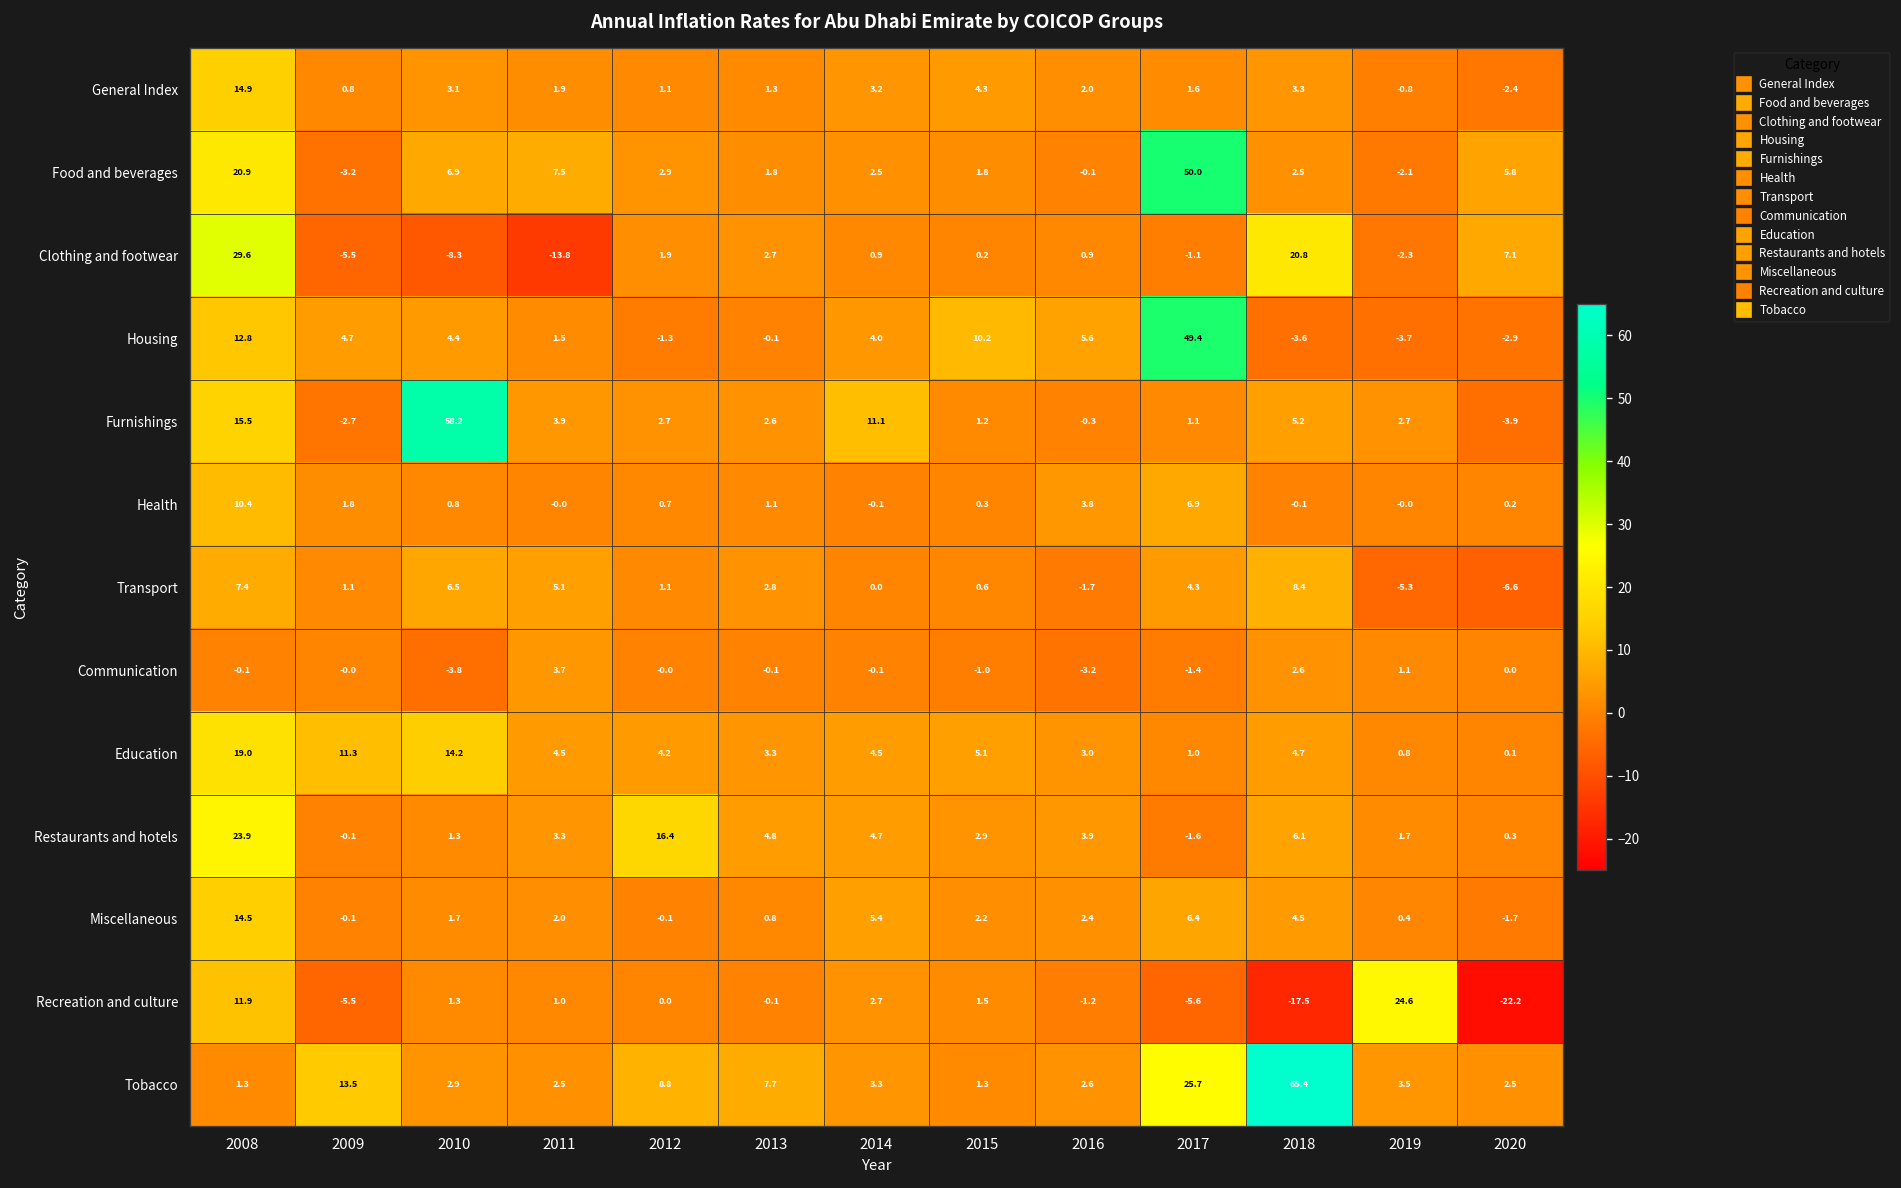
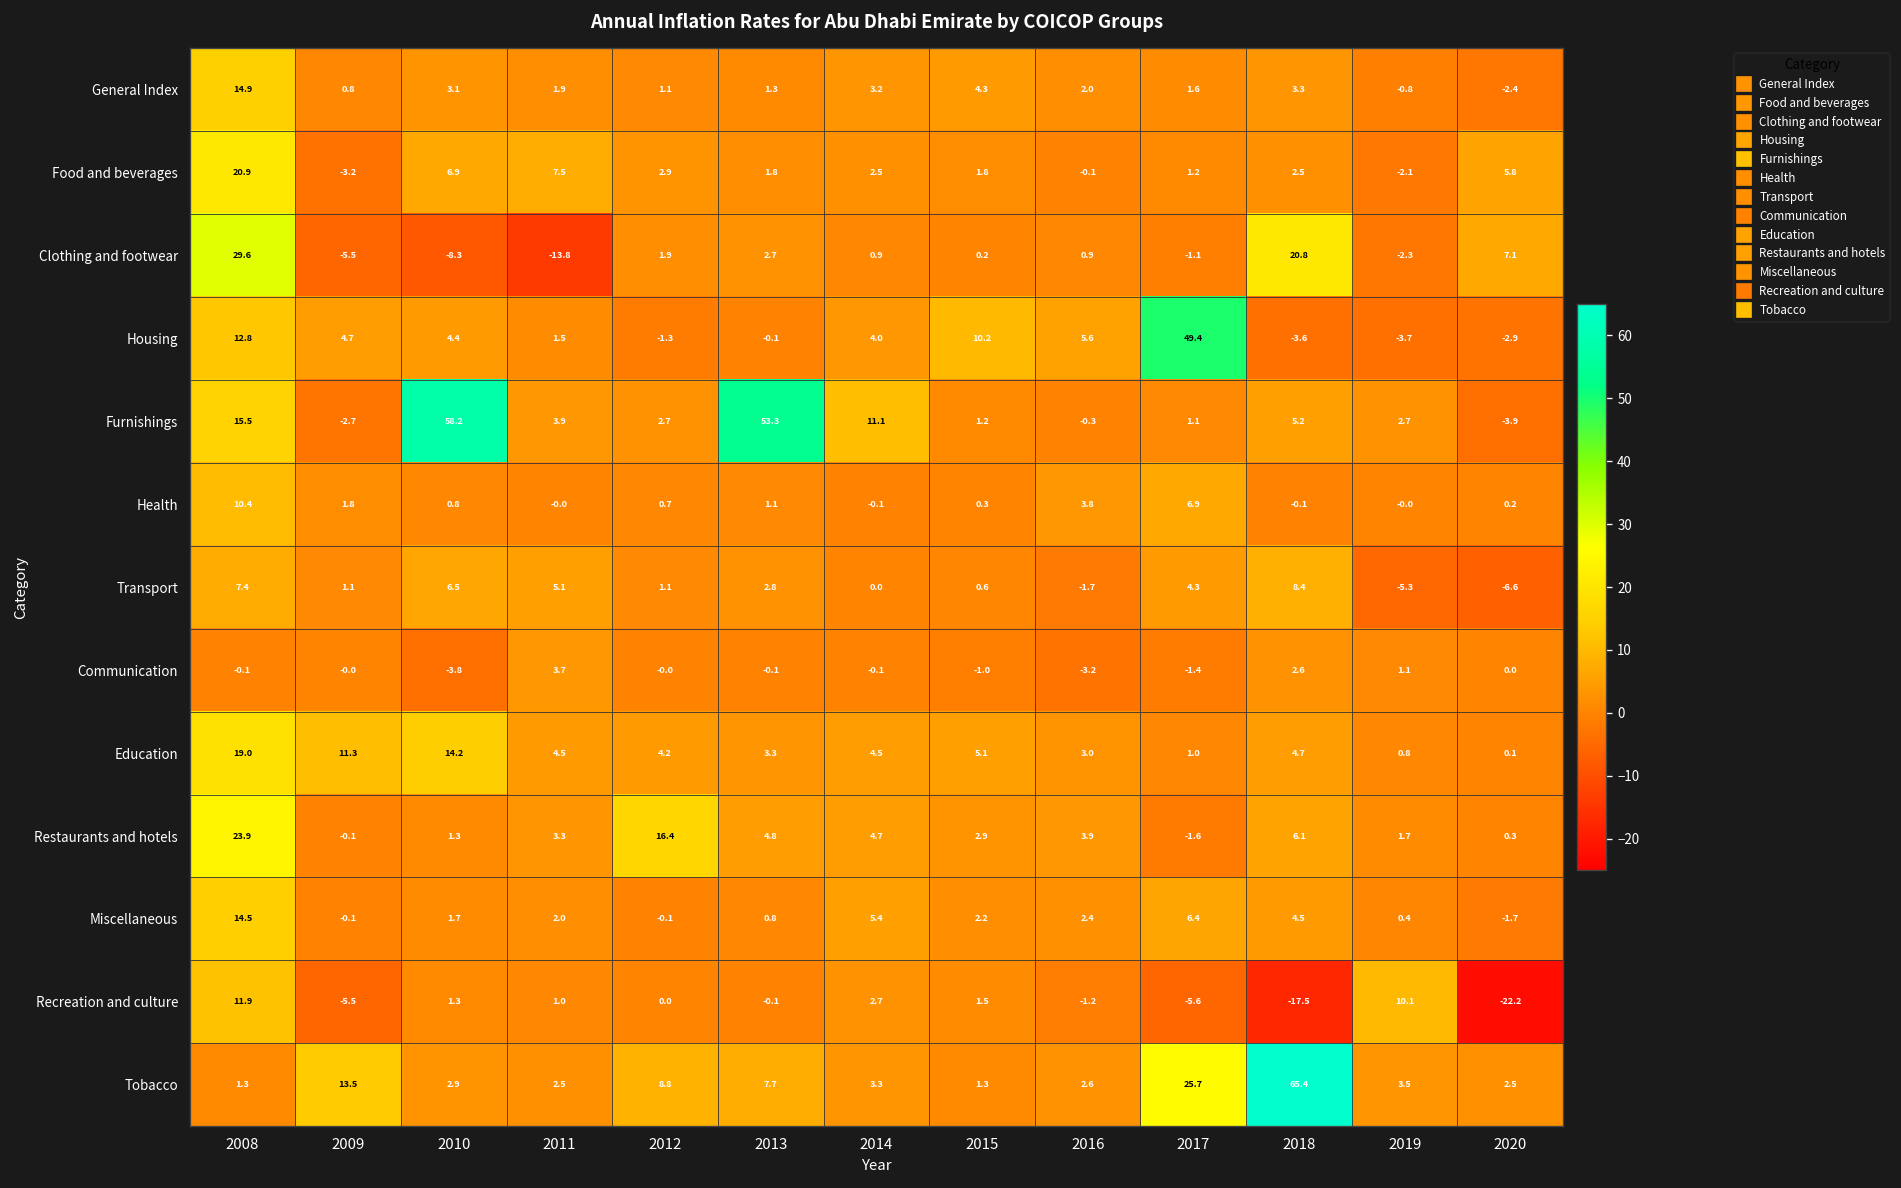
Food and beverages, 2017: 50.0 -> 1.2
Furnishings, 2013: 2.6 -> 53.3
Recreation and culture, 2019: 24.6 -> 10.1
